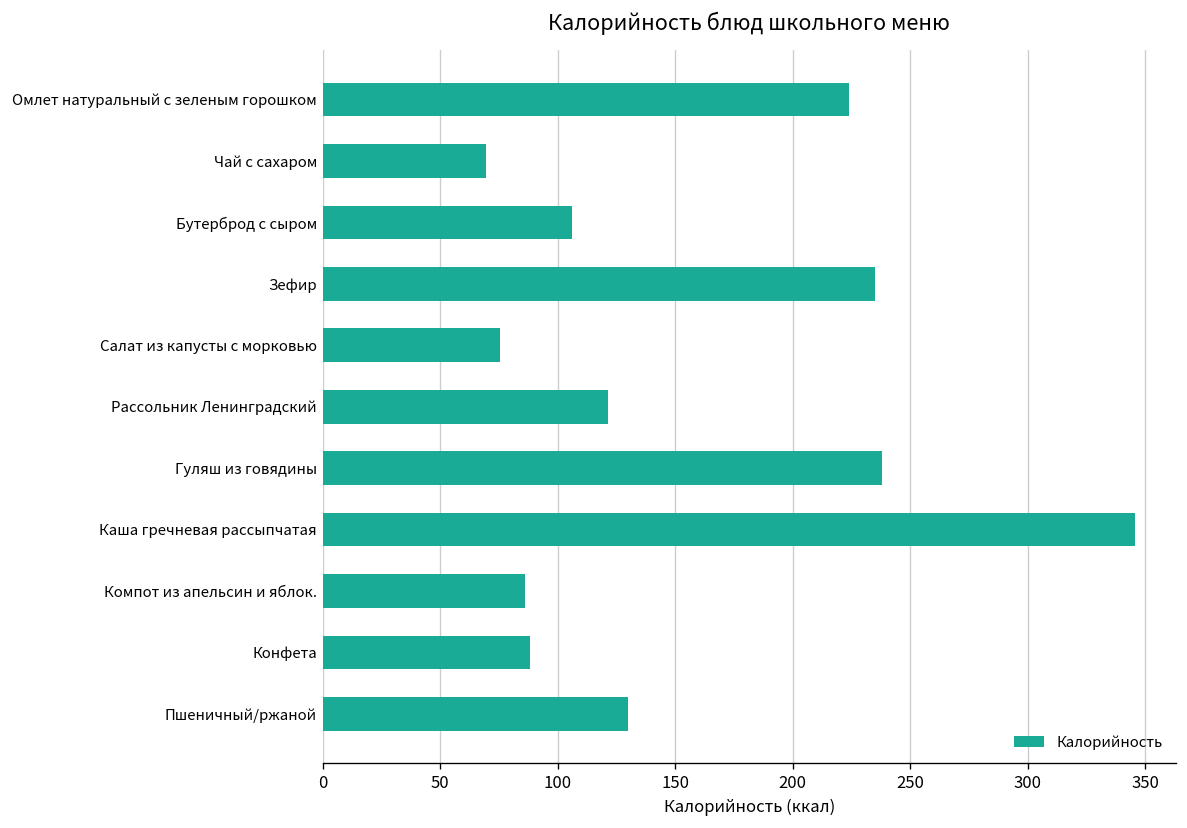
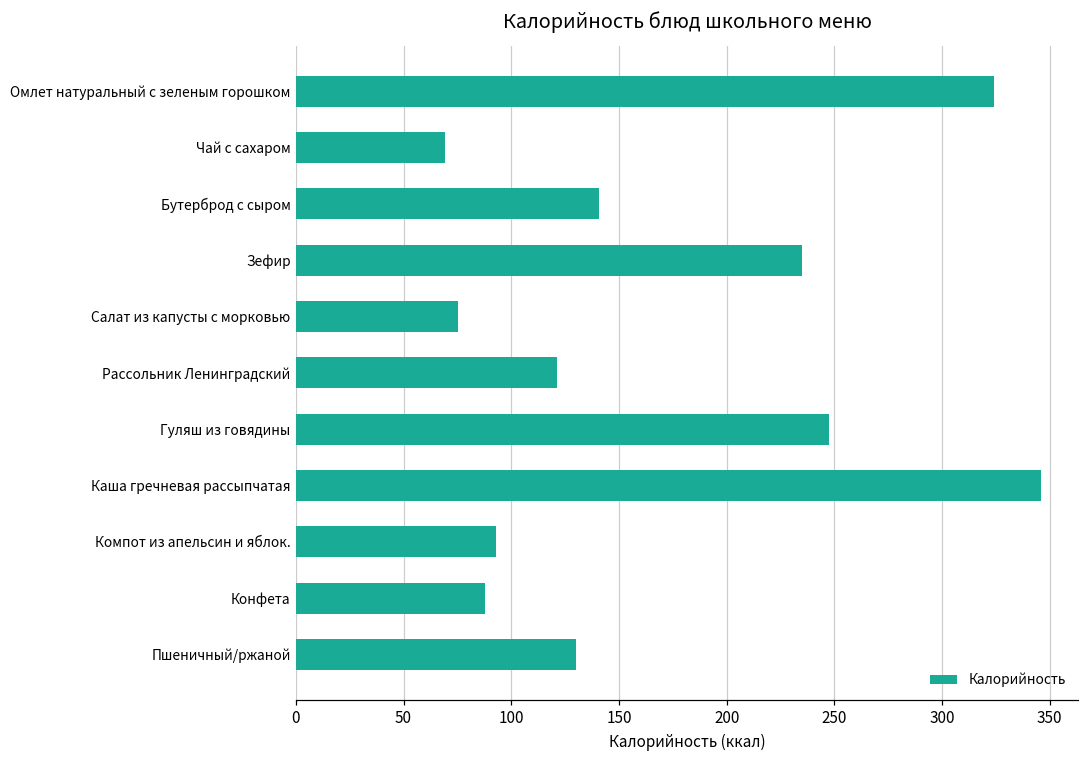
Омлет натуральный с зеленым горошком: 224 -> 324
Бутерброд с сыром: 106 -> 141
Гуляш из говядины: 238 -> 247
Компот из апельсин и яблок.: 86 -> 93
